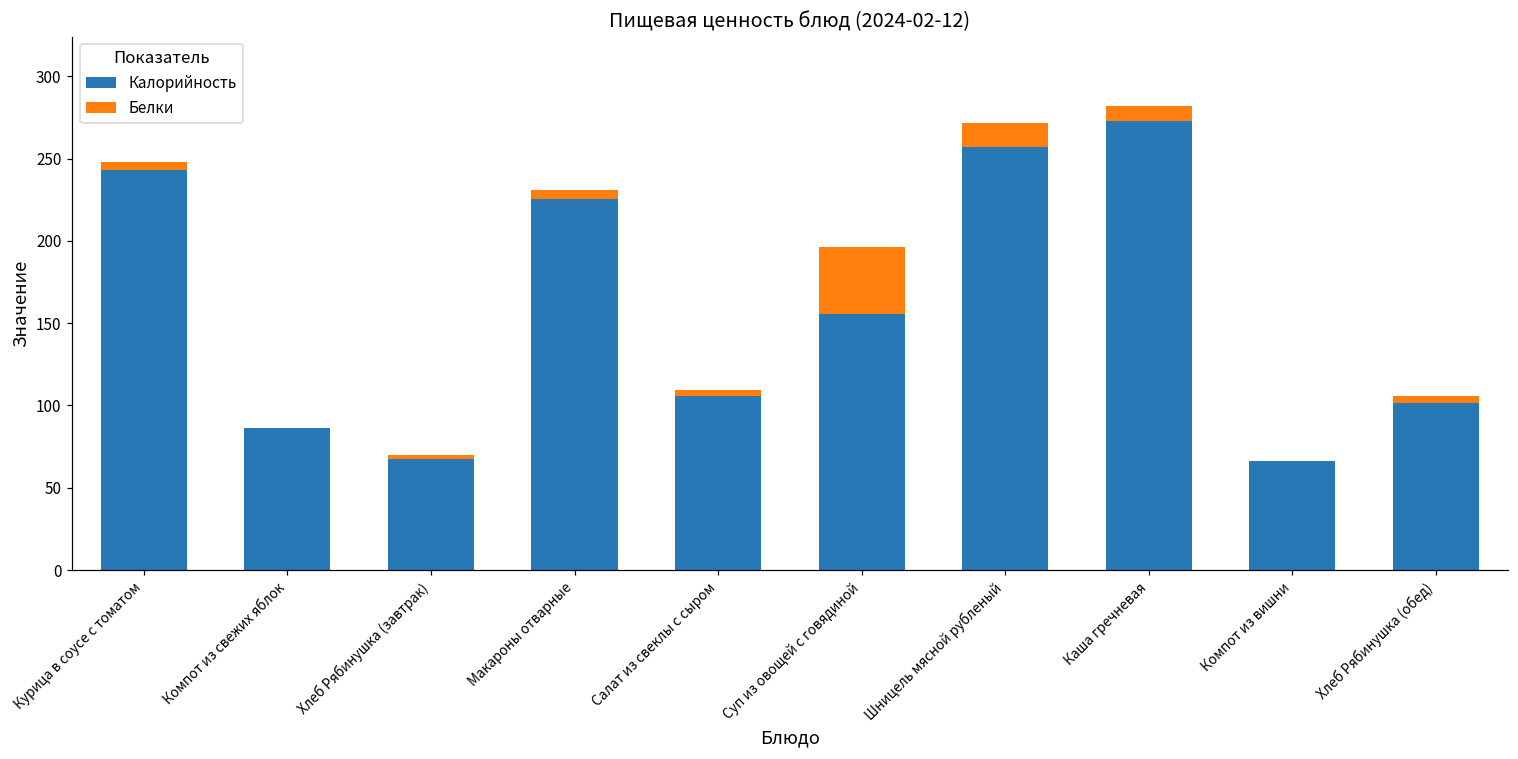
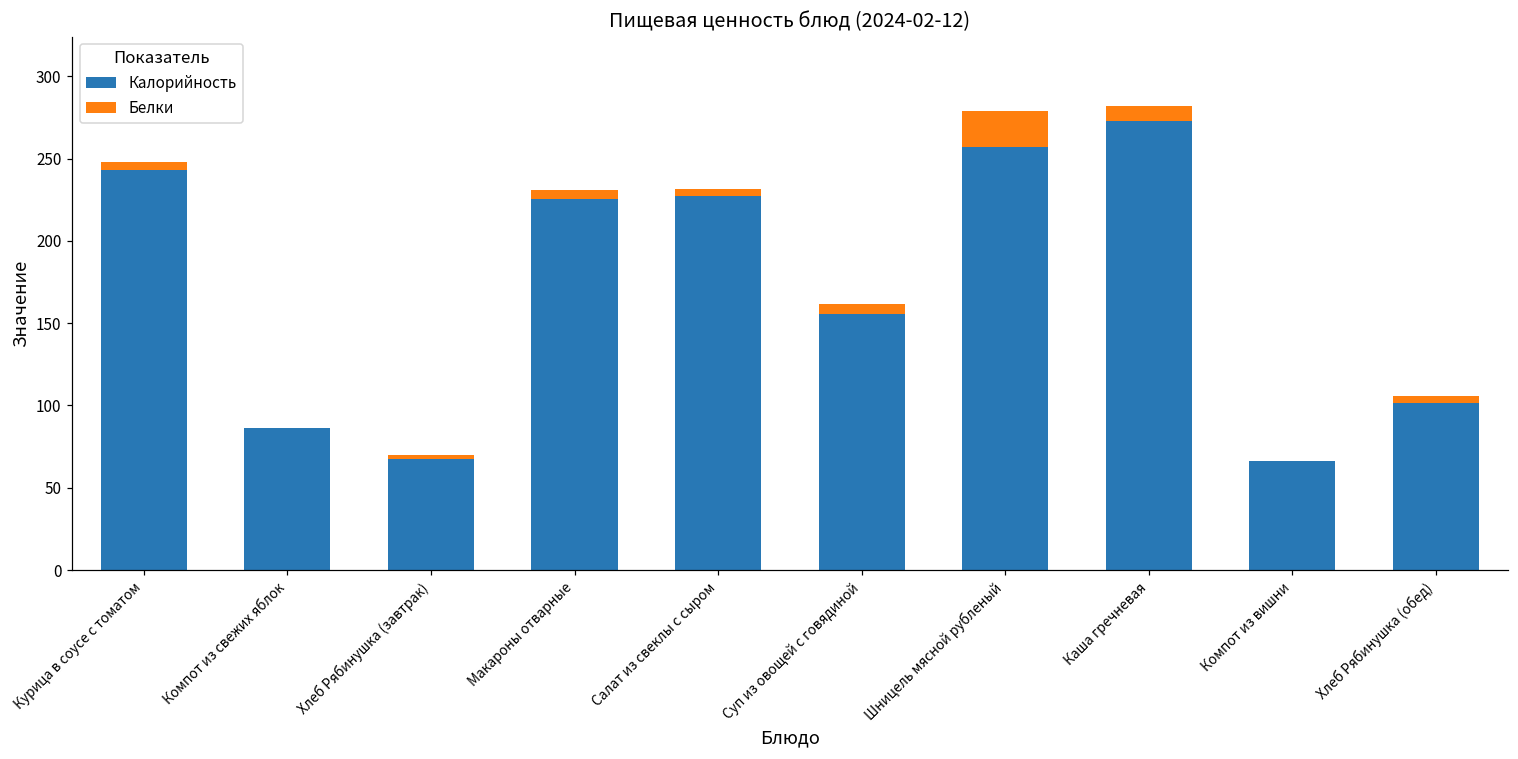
Калорийность, Салат из свеклы с сыром: 106 -> 227
Белки, Суп из овощей с говядиной: 41 -> 6
Белки, Шницель мясной рубленый: 15 -> 22
